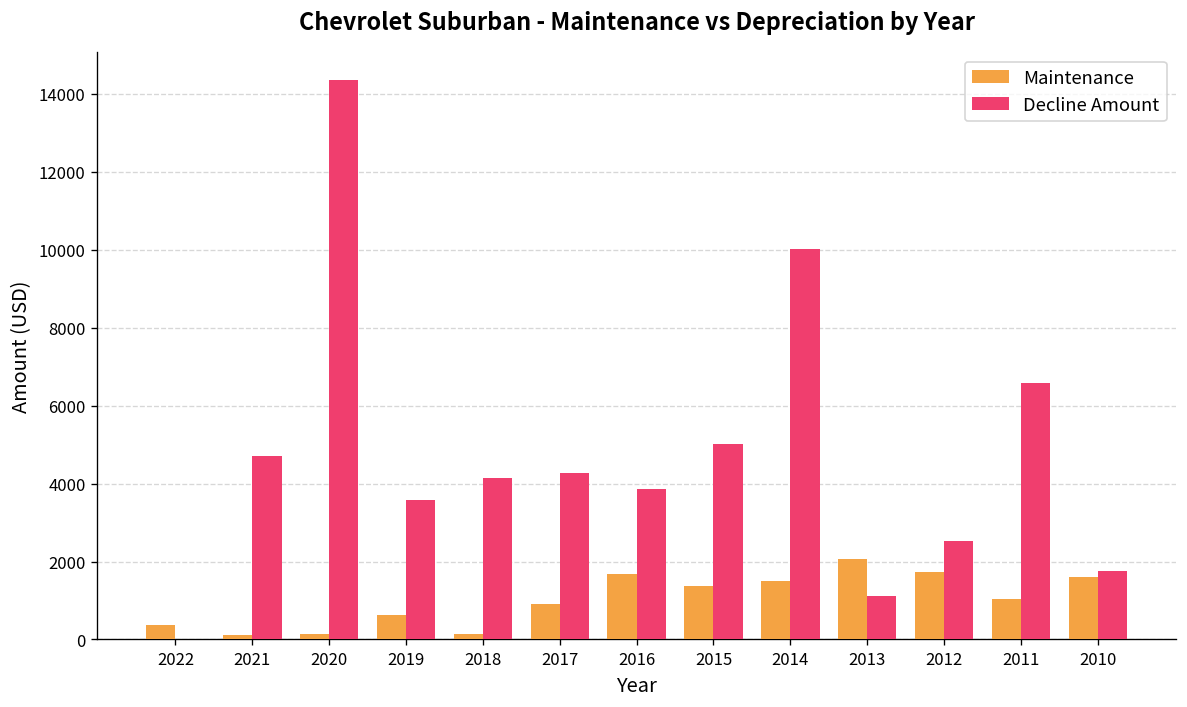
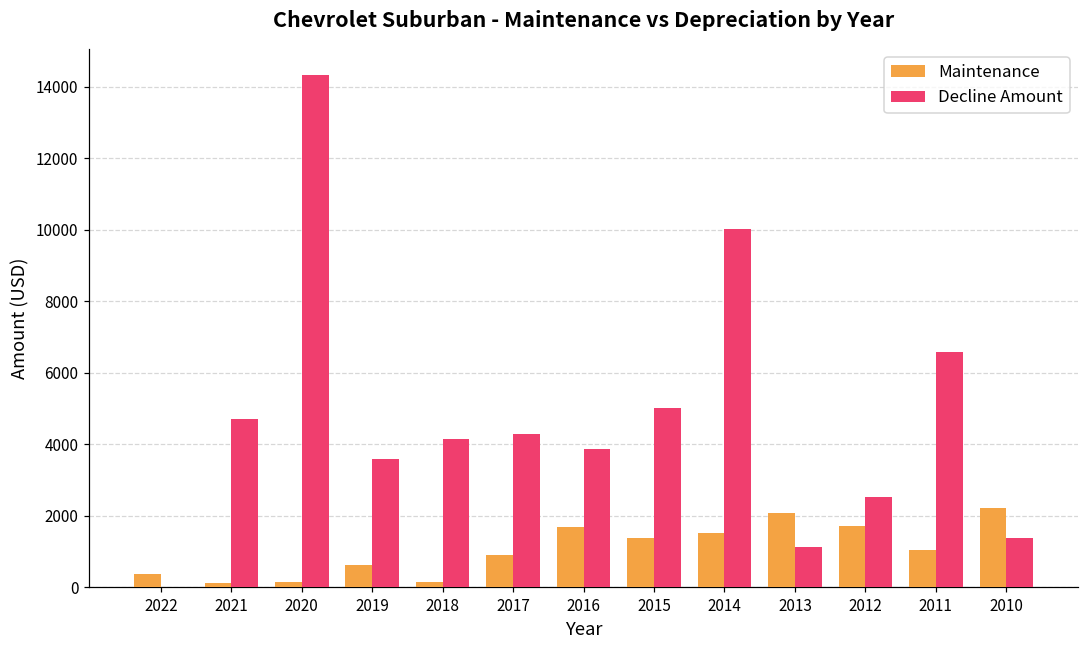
Maintenance, 2010: 1600 -> 2200
Decline Amount, 2010: 1800 -> 1400
